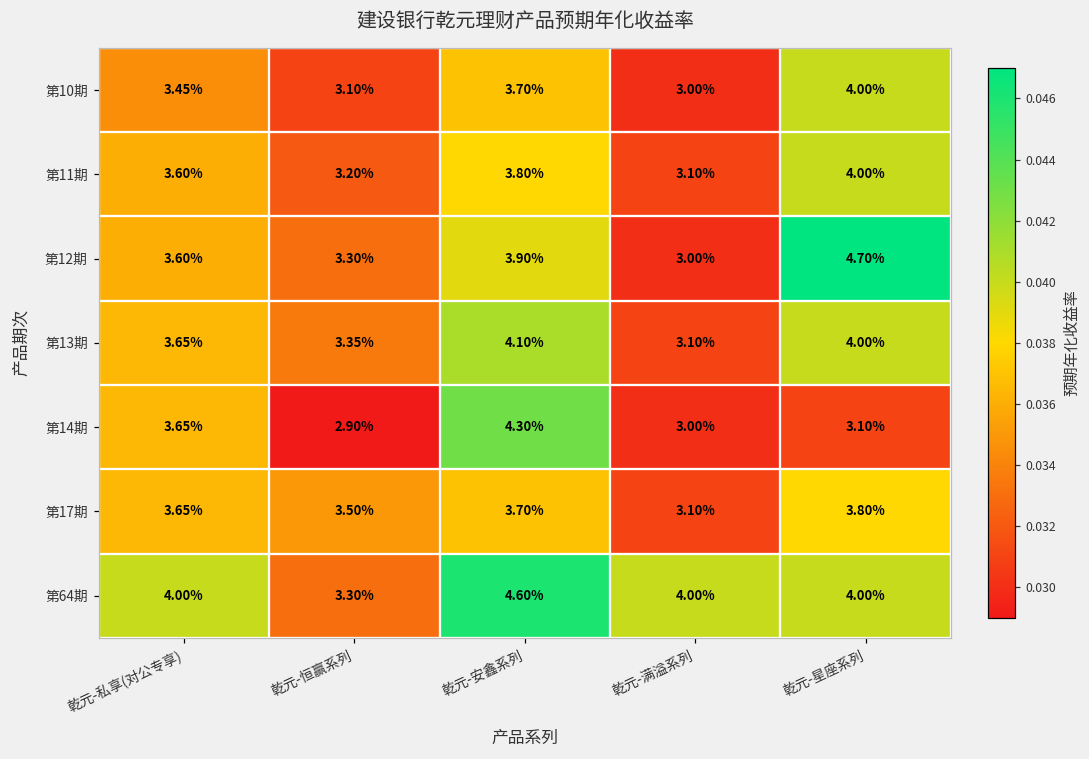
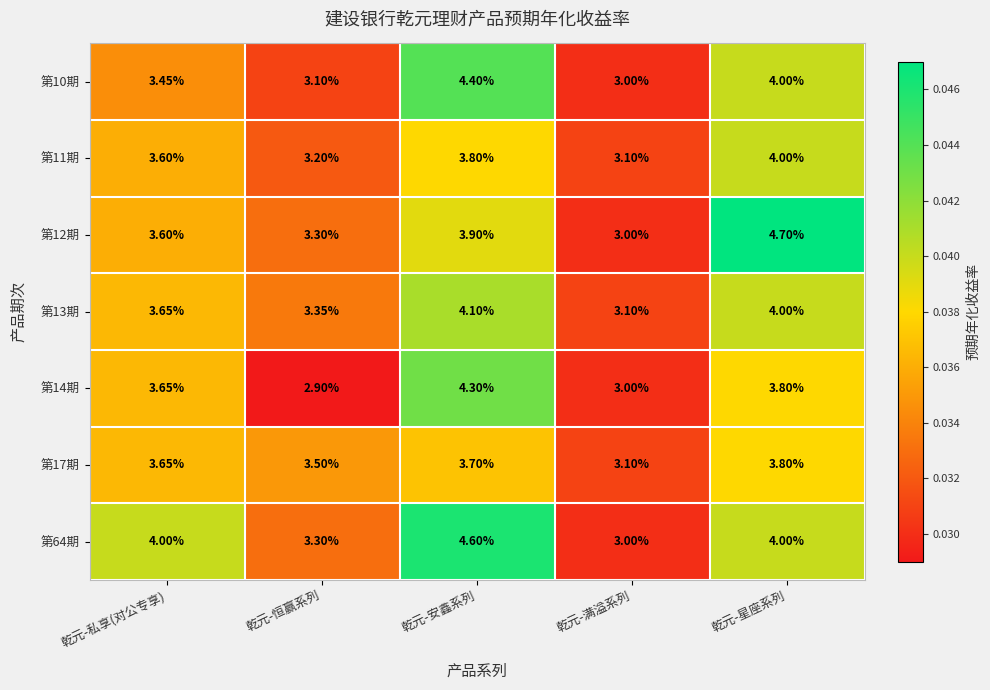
第10期, 乾元-安鑫系列: 3.70% -> 4.40%
第14期, 乾元-星座系列: 3.10% -> 3.80%
第64期, 乾元-满溢系列: 4.00% -> 3.00%
